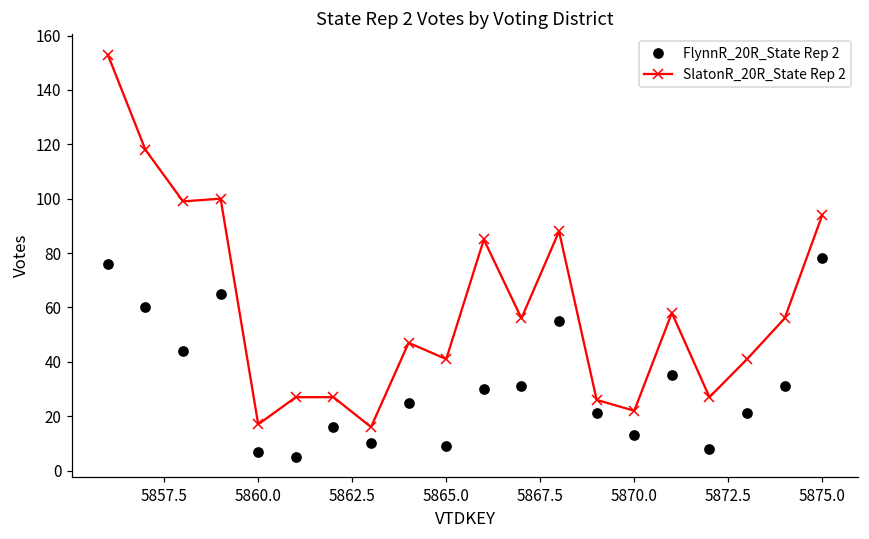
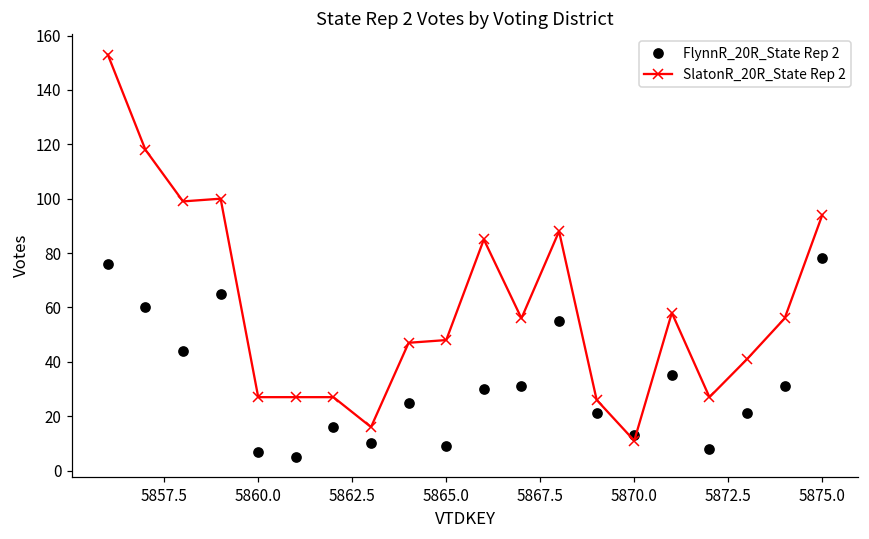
SlatonR_20R_State Rep 2, 5860.0: 17 -> 27
SlatonR_20R_State Rep 2, 5865.0: 41 -> 48
SlatonR_20R_State Rep 2, 5870.0: 22 -> 11
